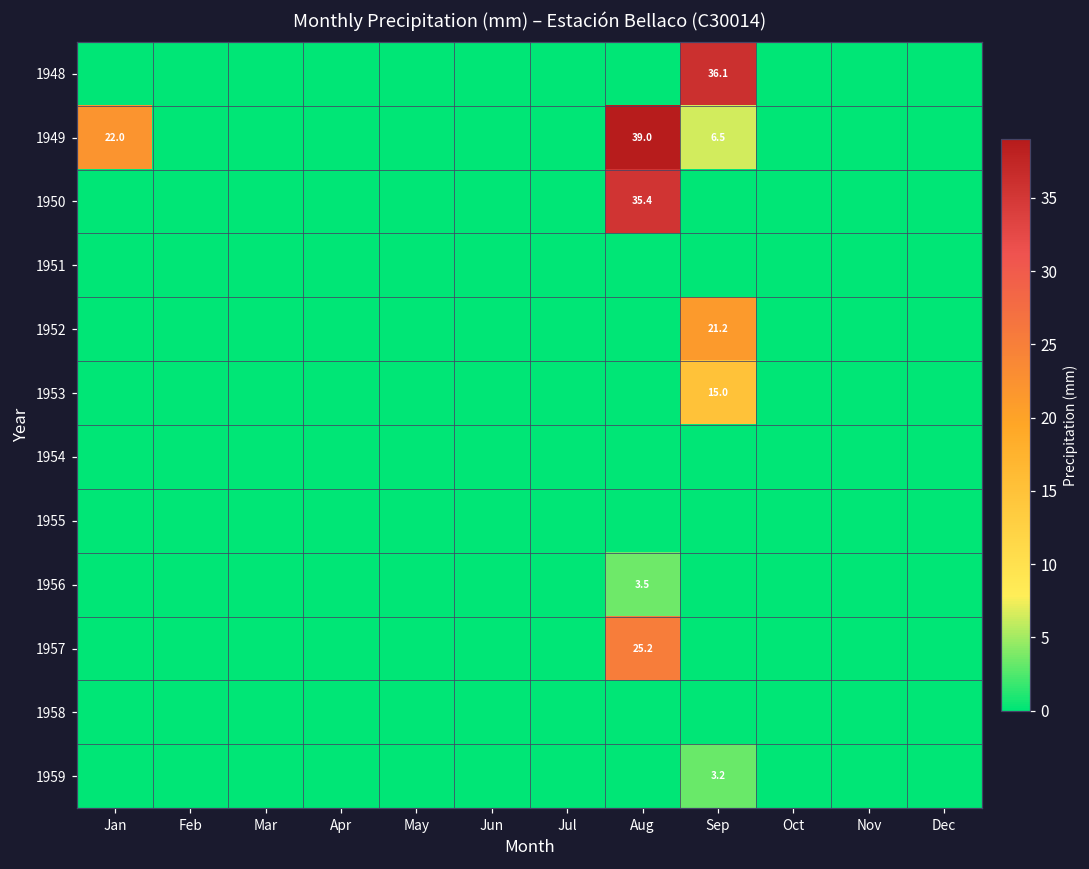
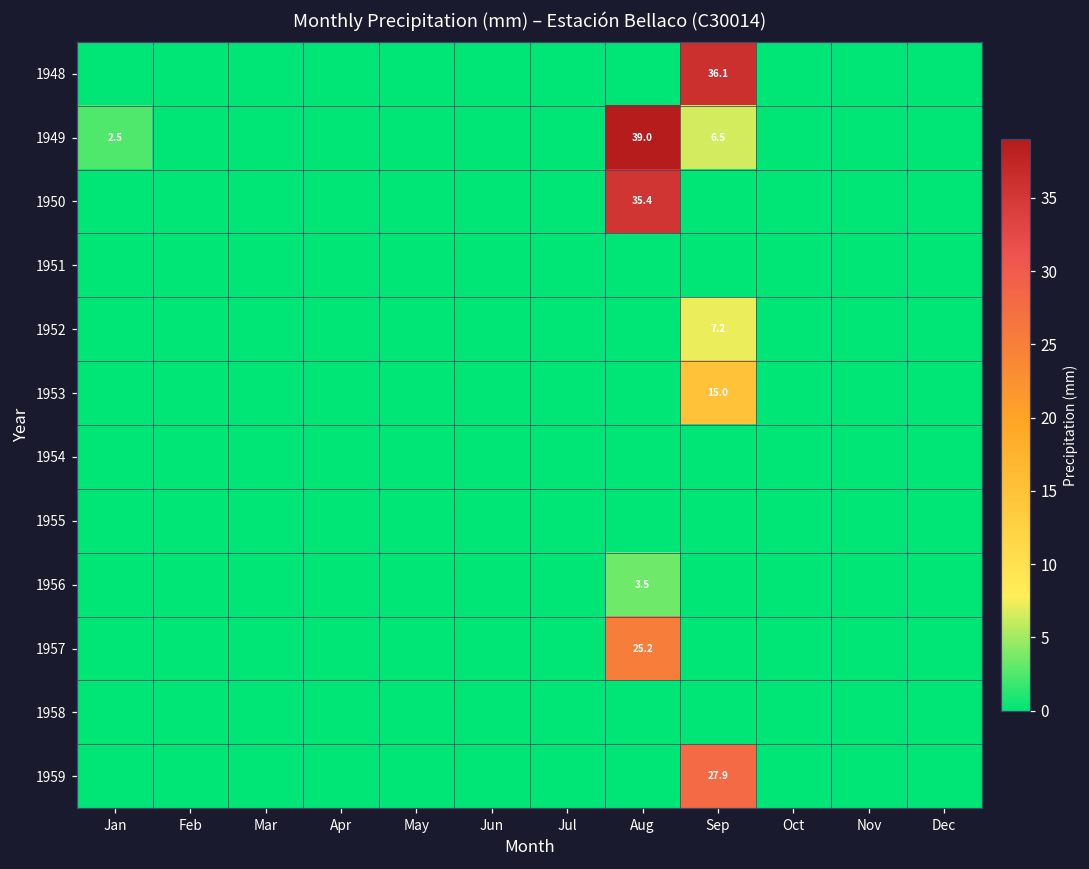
1949, Jan: 22.0 -> 2.5
1952, Sep: 21.2 -> 7.2
1959, Sep: 3.2 -> 27.9
